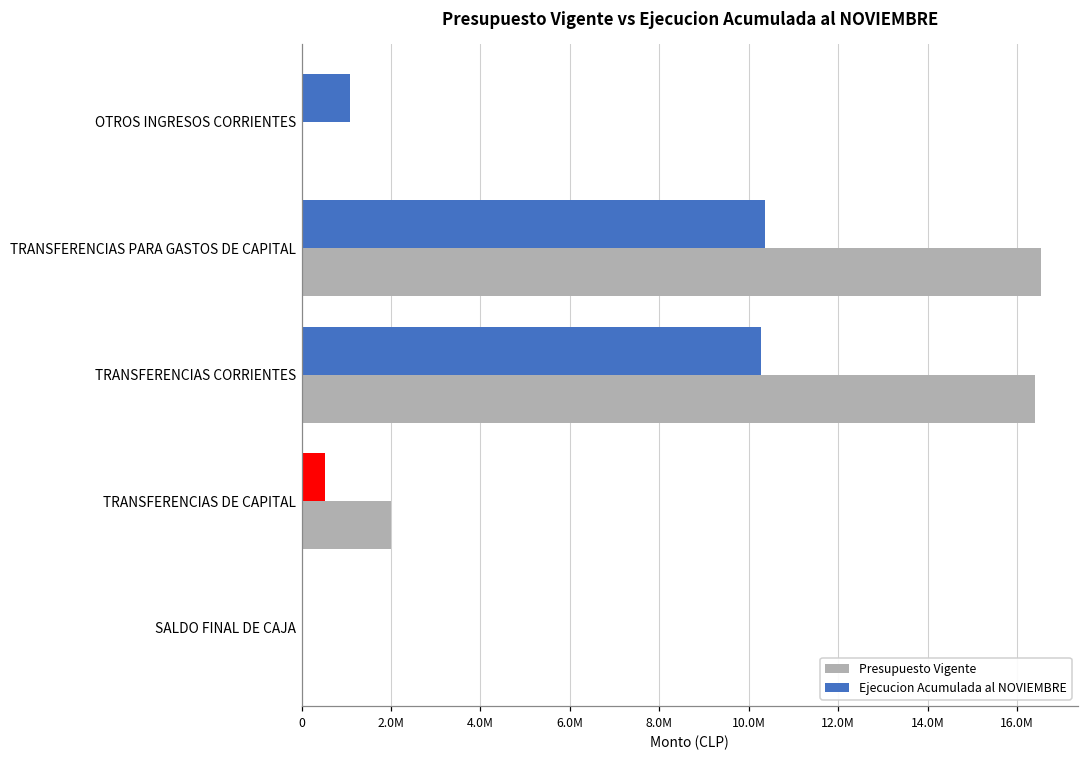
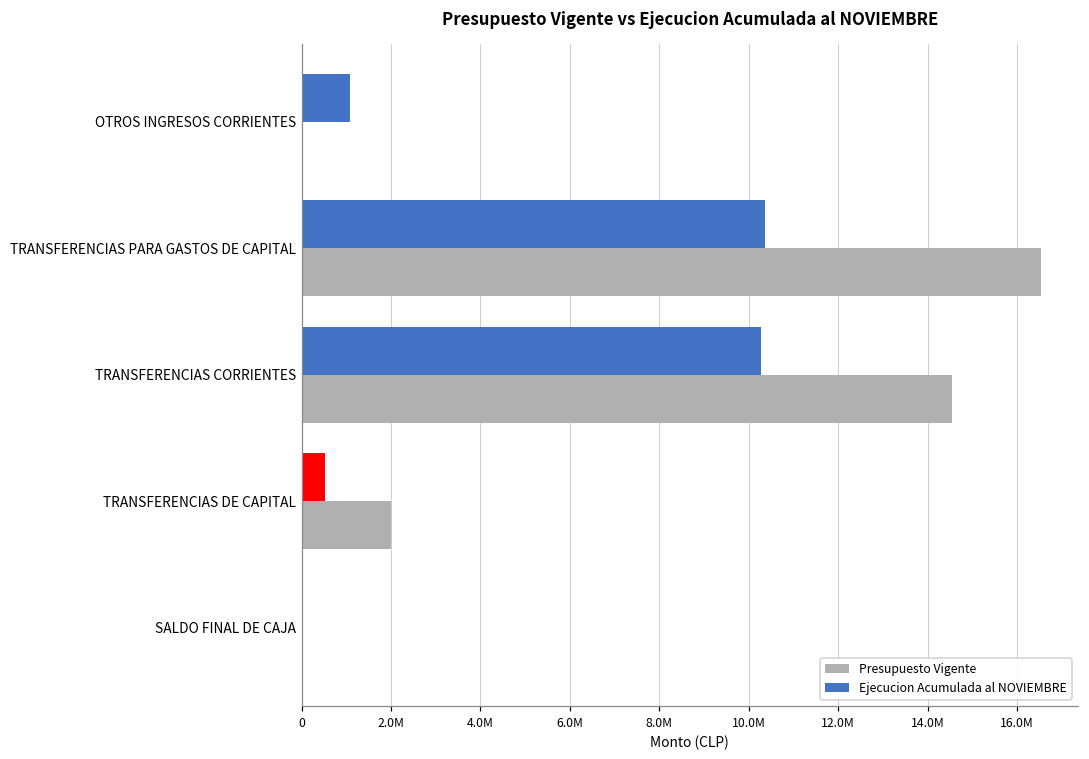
Presupuesto Vigente, TRANSFERENCIAS CORRIENTES: 16400000 -> 14500000
